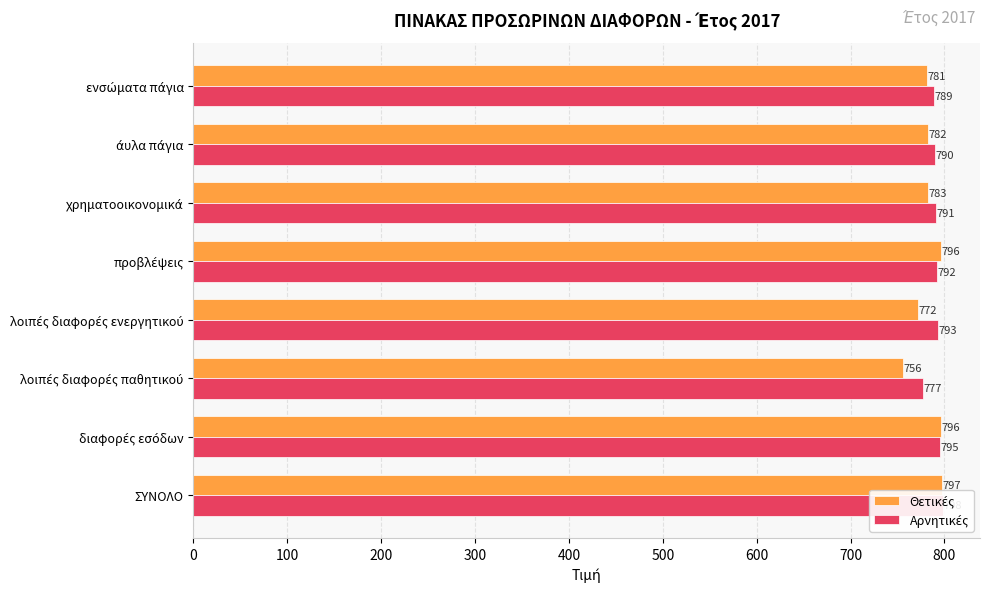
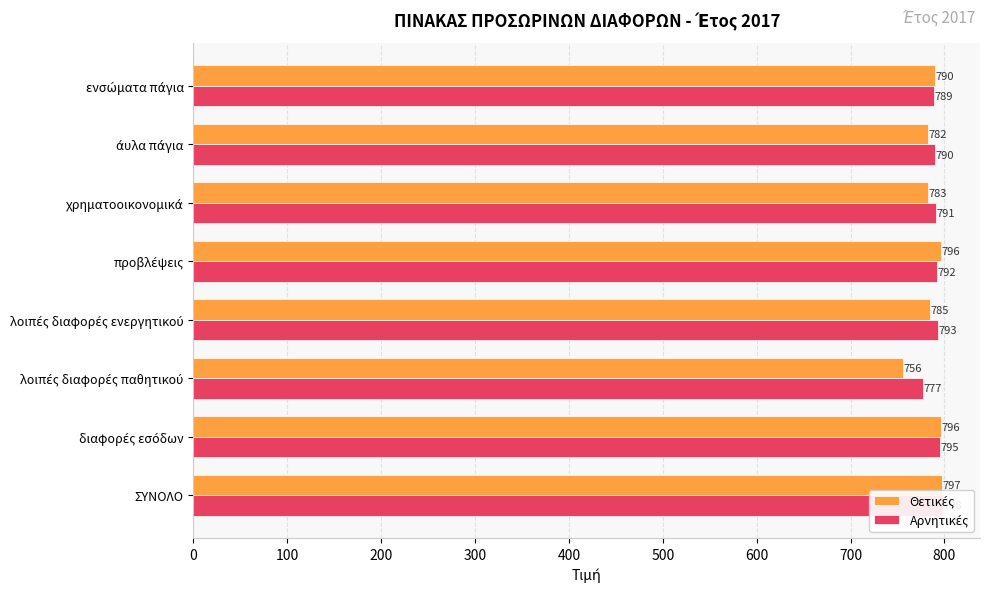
Θετικές, ενσώματα πάγια: 781 -> 790
Θετικές, λοιπές διαφορές ενεργητικού: 772 -> 785
